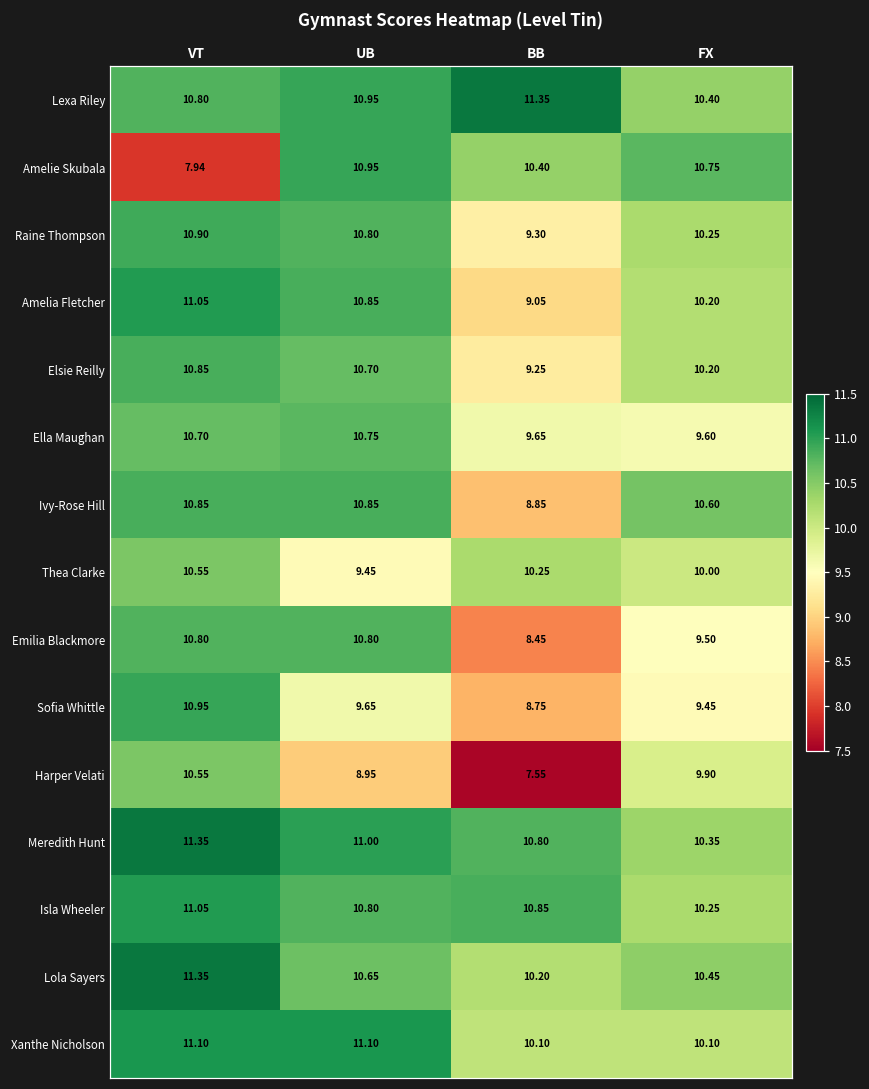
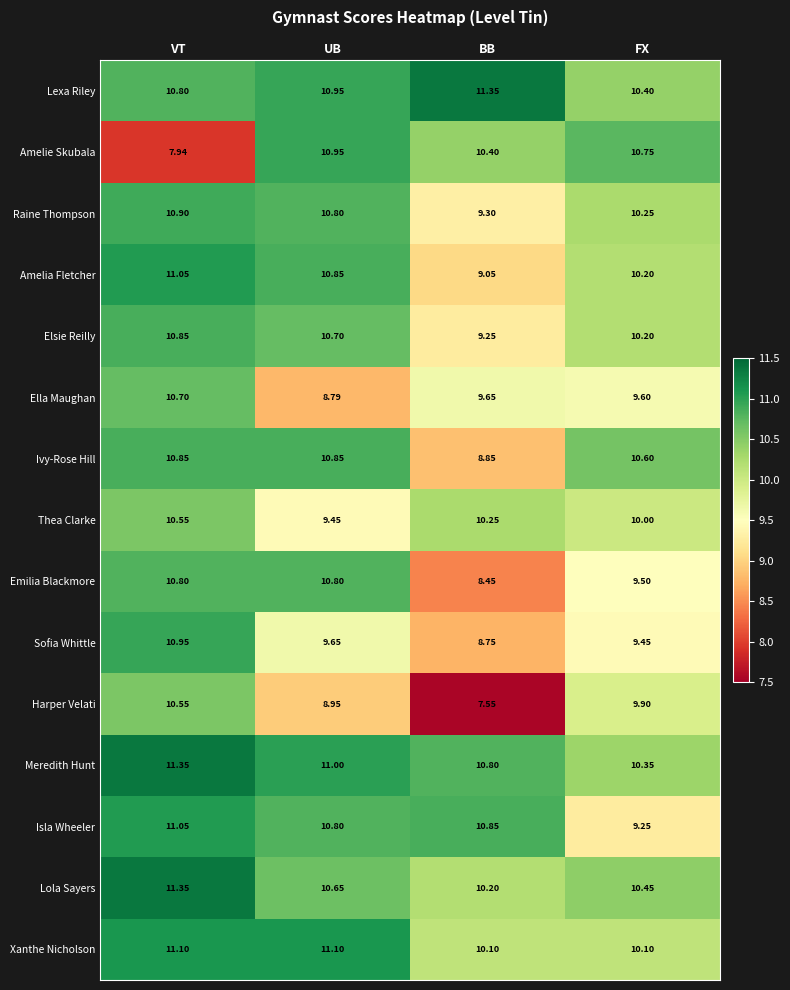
Ella Maughan, UB: 10.75 -> 8.79
Isla Wheeler, FX: 10.25 -> 9.25
